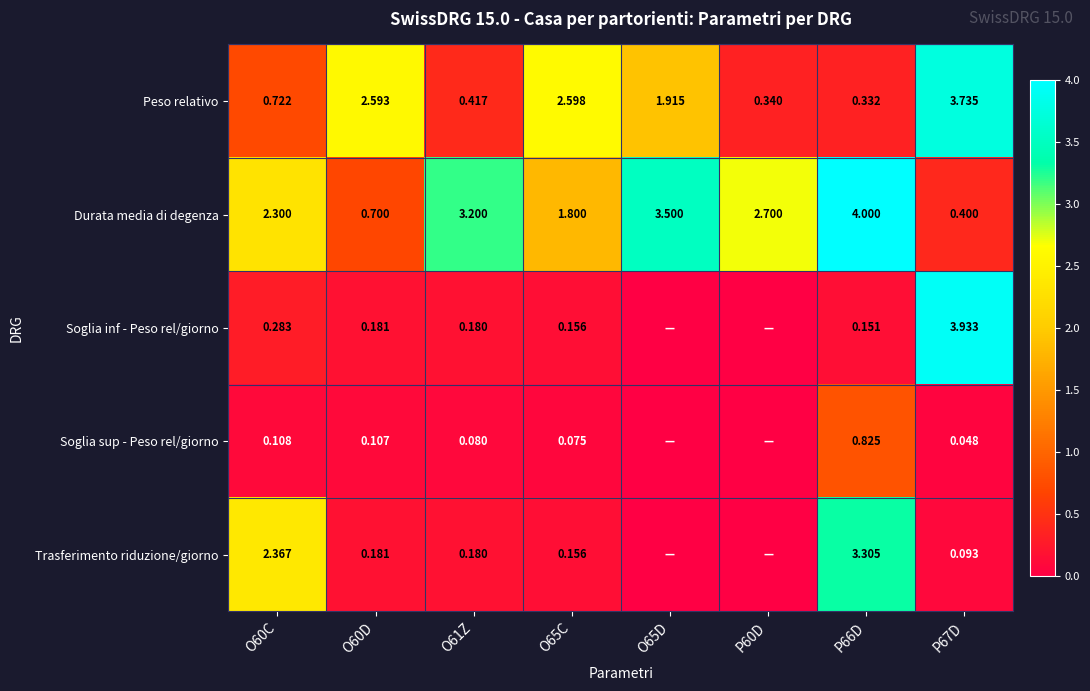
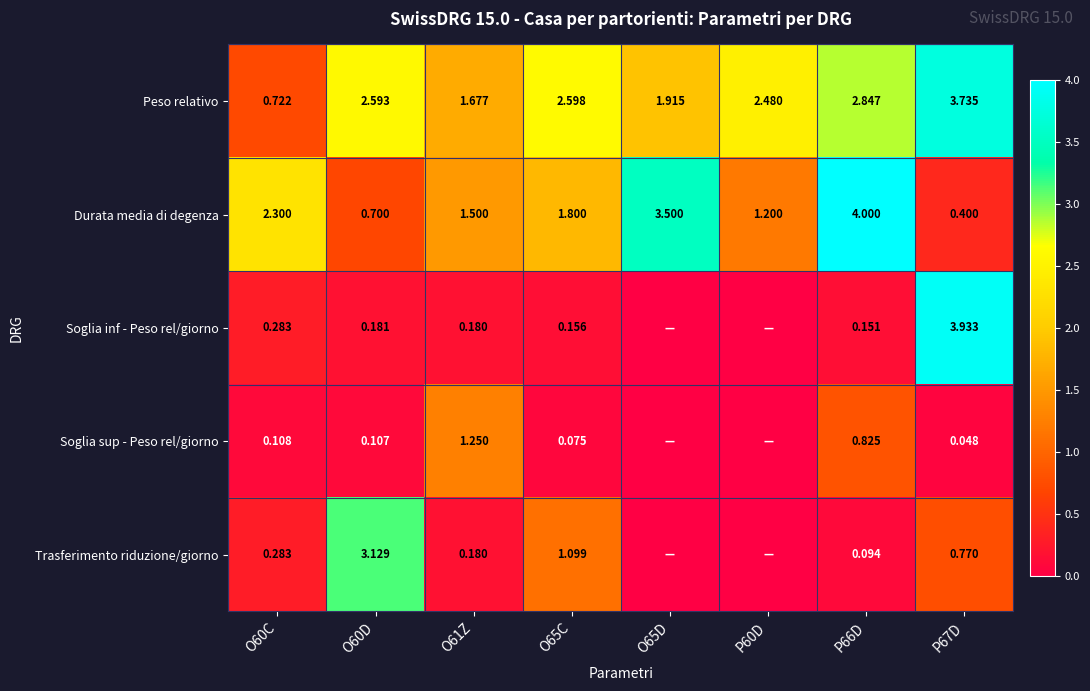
Peso relativo, O61Z: 0.417 -> 1.677
Peso relativo, P60D: 0.340 -> 2.480
Peso relativo, P66D: 0.332 -> 2.847
Durata media di degenza, O61Z: 3.200 -> 1.500
Durata media di degenza, P60D: 2.700 -> 1.200
Soglia sup - Peso rel/giorno, O61Z: 0.080 -> 1.250
Trasferimento riduzione/giorno, O60C: 2.367 -> 0.283
Trasferimento riduzione/giorno, O60D: 0.181 -> 3.129
Trasferimento riduzione/giorno, O65C: 0.156 -> 1.099
Trasferimento riduzione/giorno, P66D: 3.305 -> 0.094
Trasferimento riduzione/giorno, P67D: 0.093 -> 0.770
